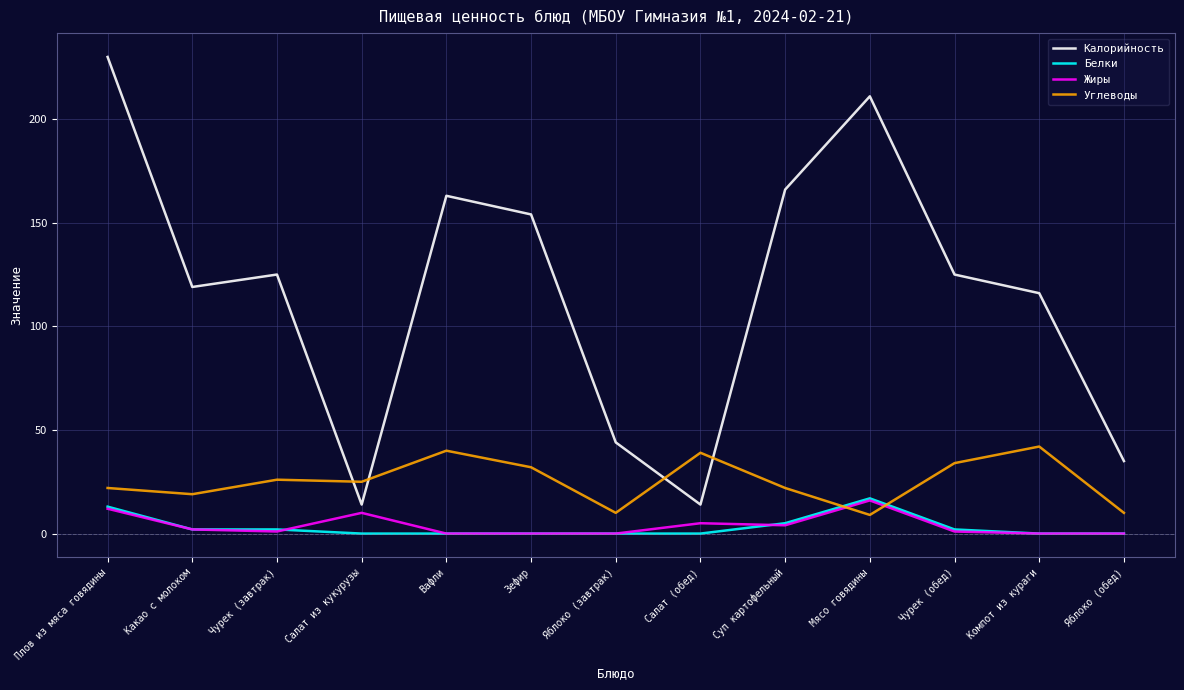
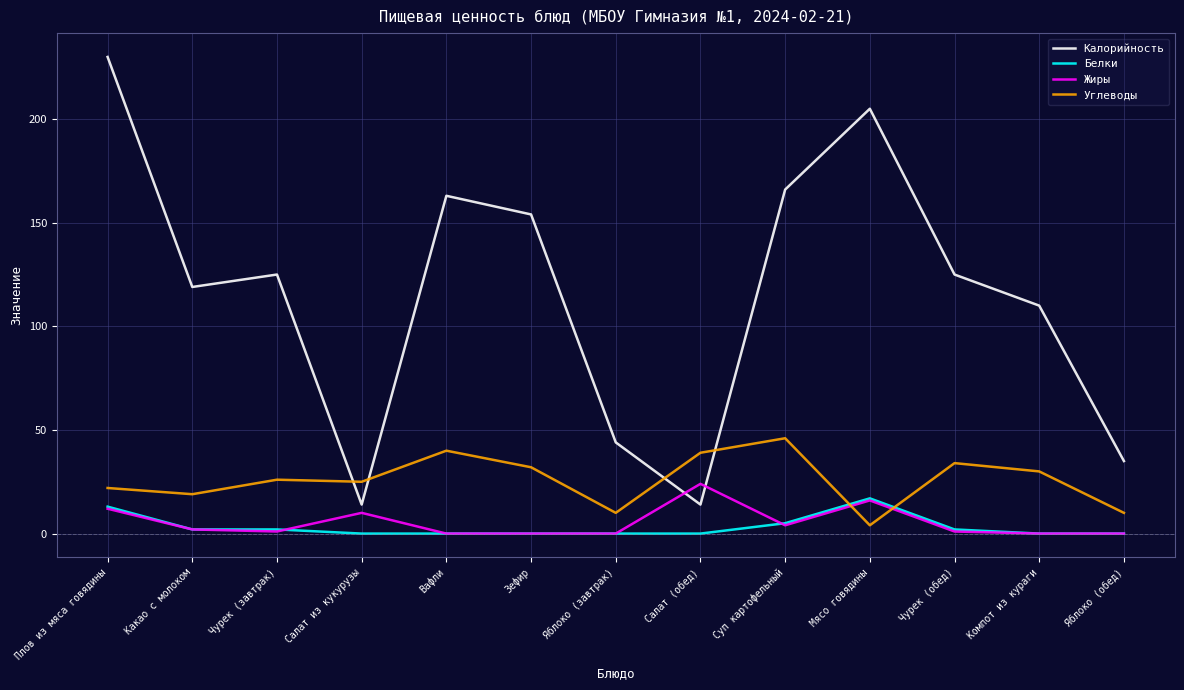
Жиры, Салат (обед): 5 -> 24
Углеводы, Суп картофельный: 22 -> 46
Калорийность, Мясо говядины: 211 -> 205
Углеводы, Мясо говядины: 9 -> 4
Калорийность, Компот из кураги: 116 -> 110
Углеводы, Компот из кураги: 42 -> 30
